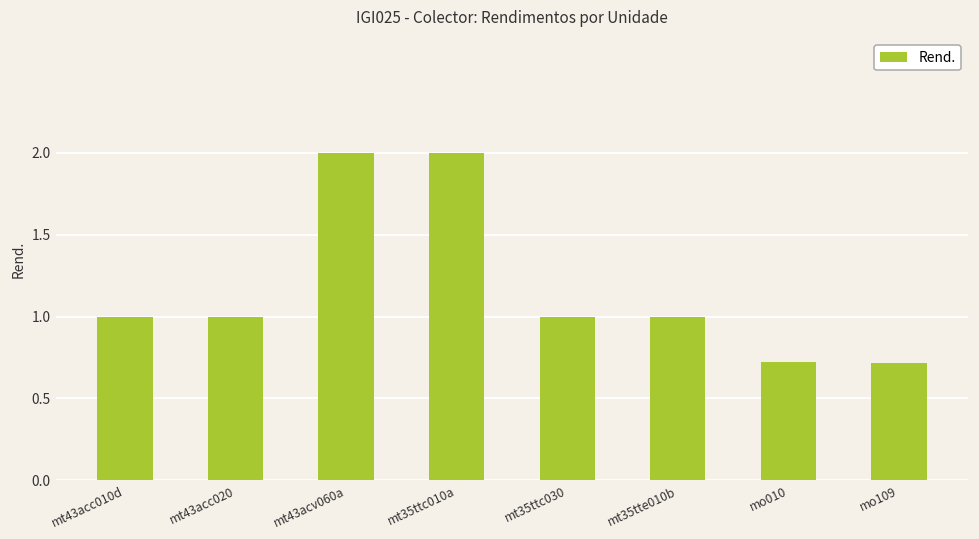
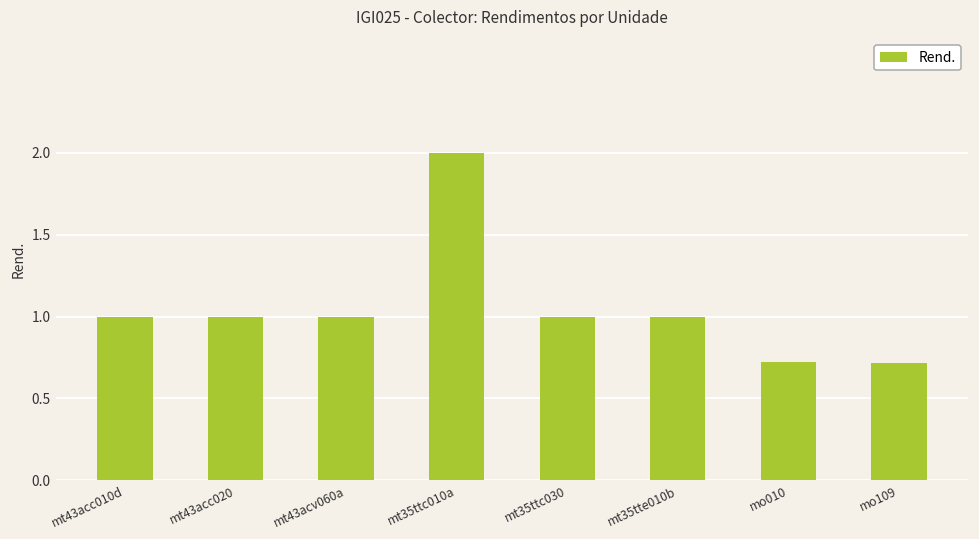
mt43acv060a: 2 -> 1
